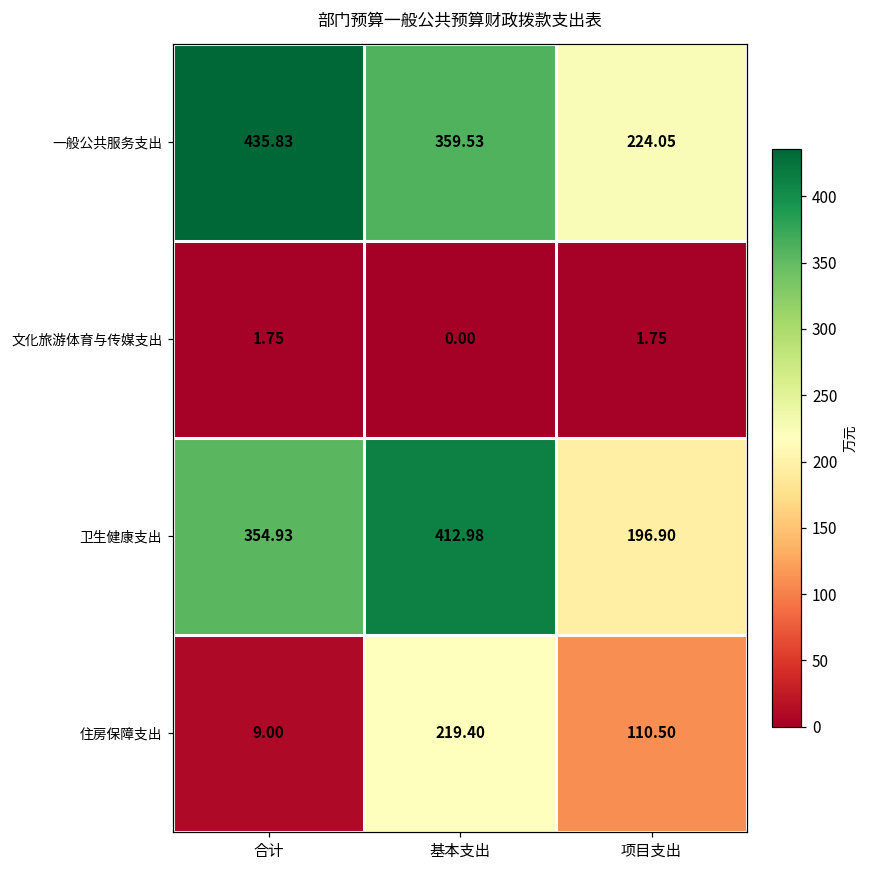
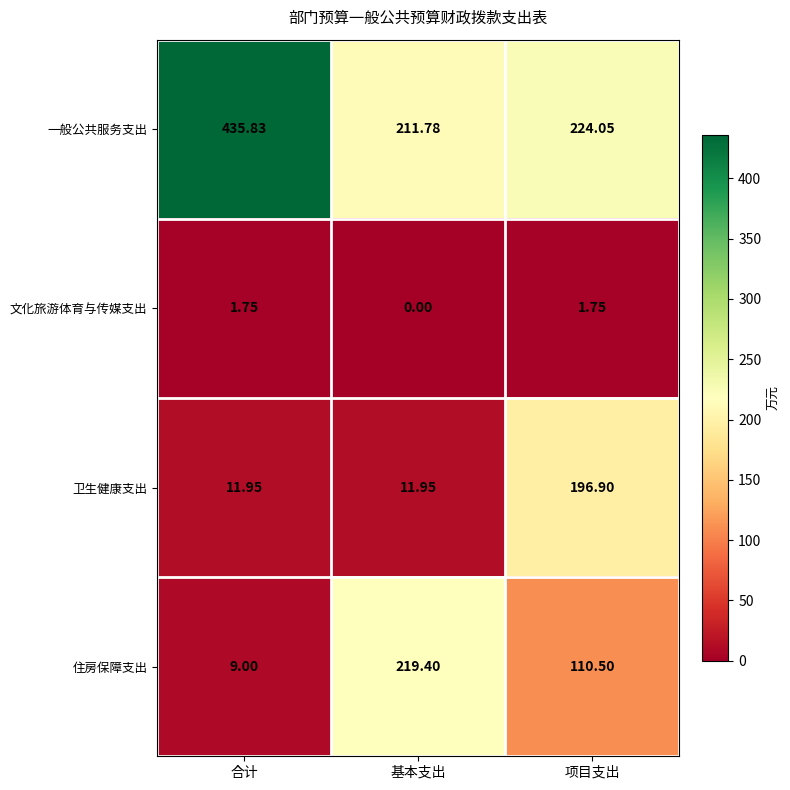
一般公共服务支出, 基本支出: 359.53 -> 211.78
卫生健康支出, 合计: 354.93 -> 11.95
卫生健康支出, 基本支出: 412.98 -> 11.95
